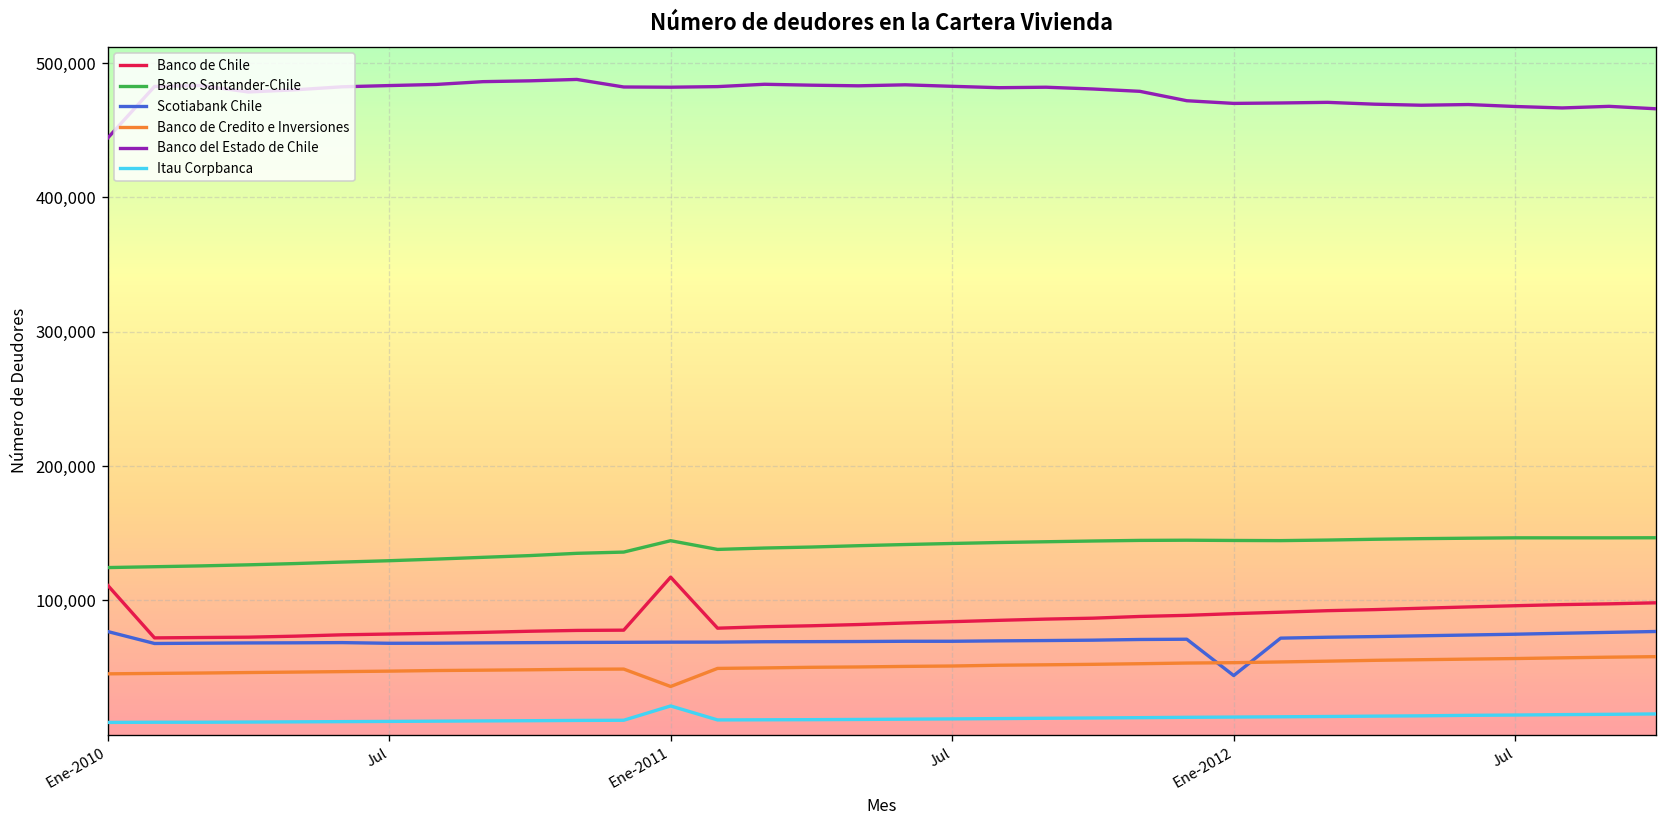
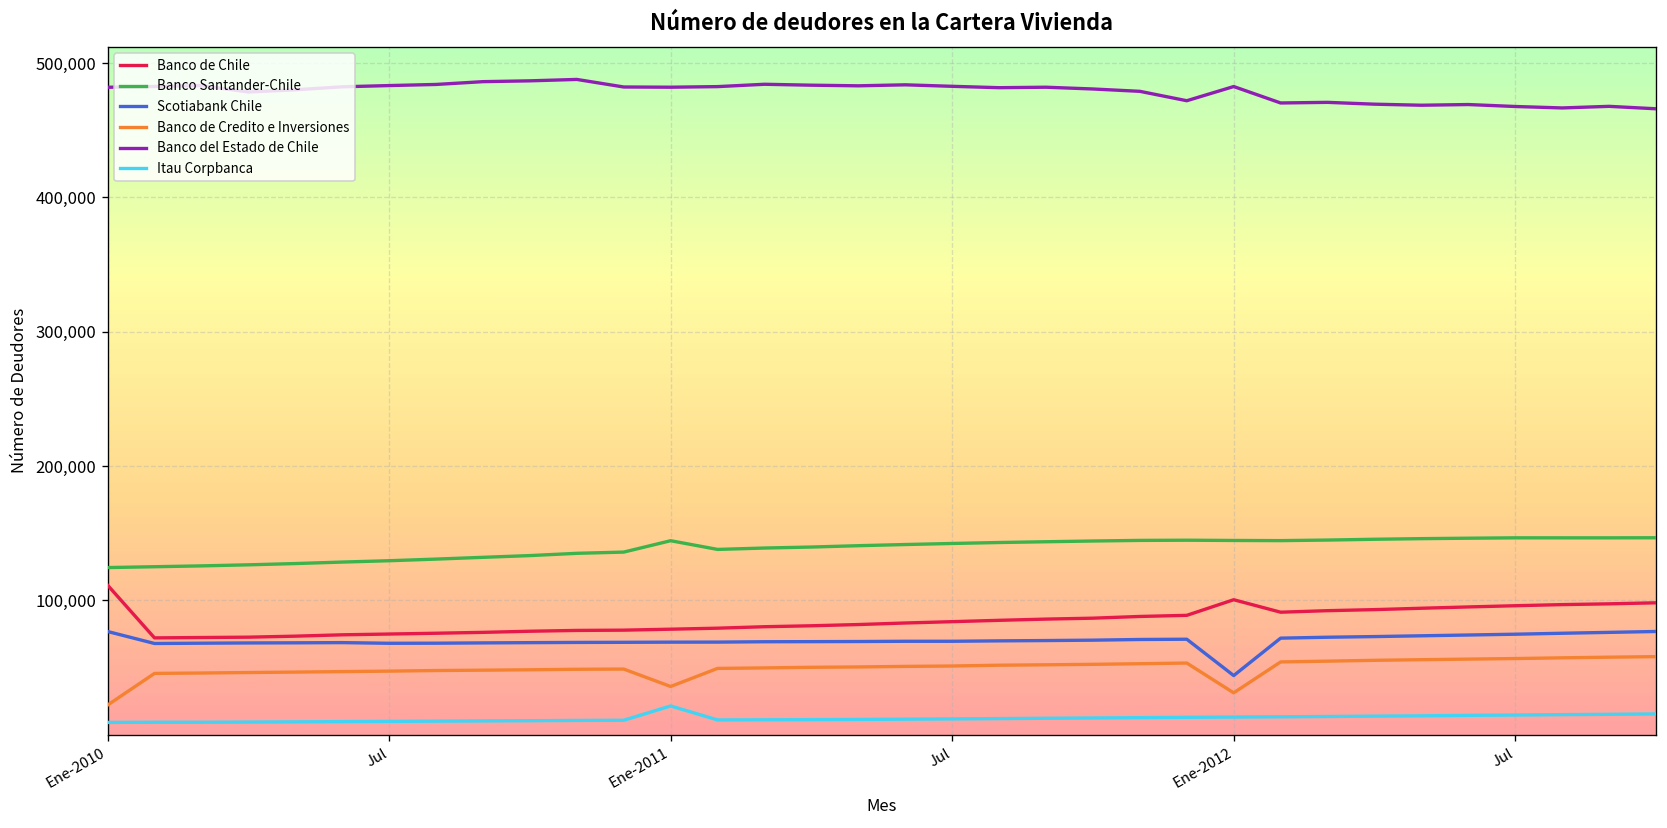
Banco de Credito e Inversiones, Ene-2010: 45,000 -> 22,000
Banco del Estado de Chile, Ene-2010: 444,000 -> 482,000
Banco de Chile, Ene-2011: 117,000 -> 79,000
Banco de Chile, Ene-2012: 90,000 -> 101,000
Banco de Credito e Inversiones, Ene-2012: 54,000 -> 31,000
Banco del Estado de Chile, Ene-2012: 470,000 -> 483,000
